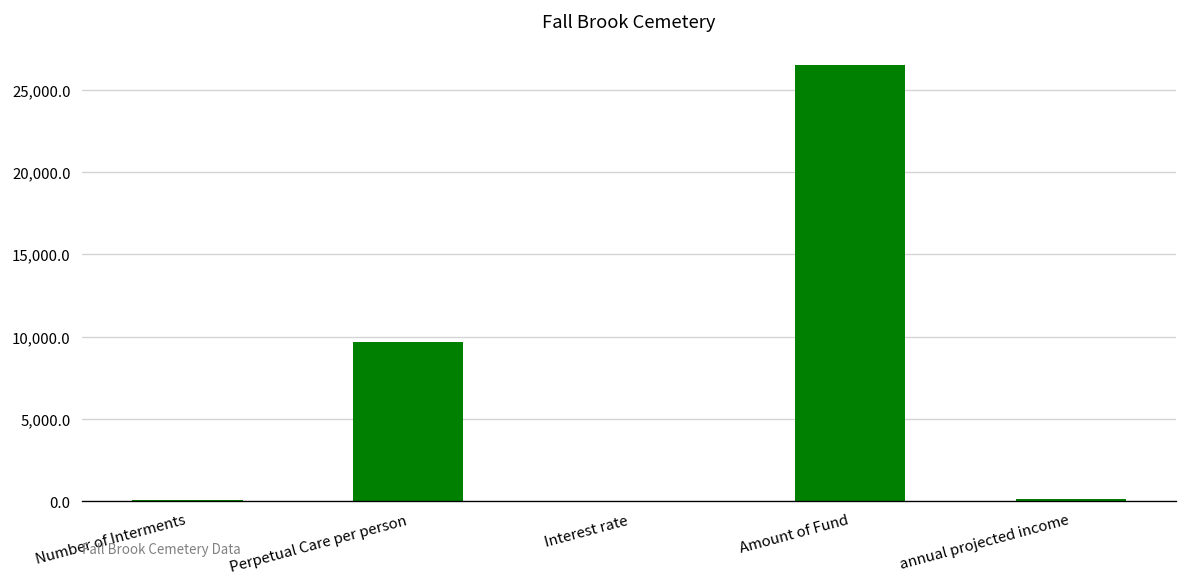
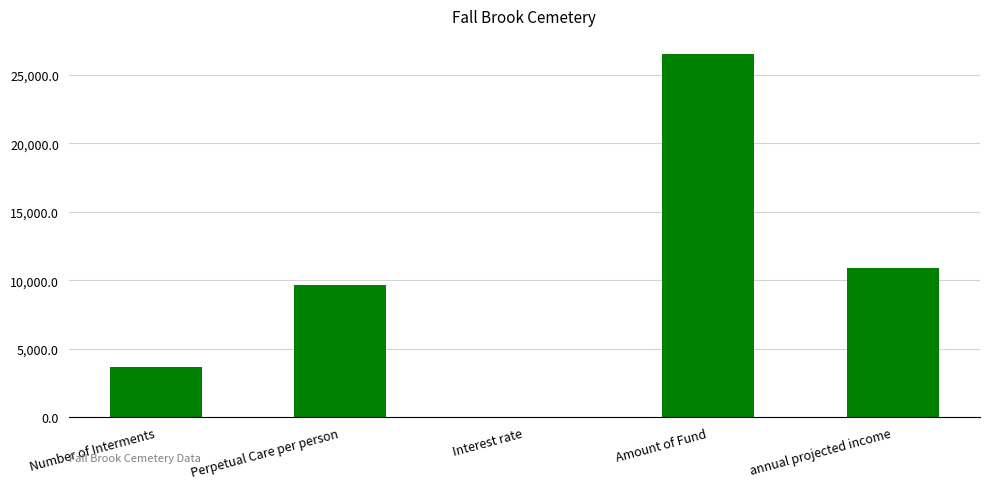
Number of Interments: 100 -> 3,700
annual projected income: 100 -> 10,900
